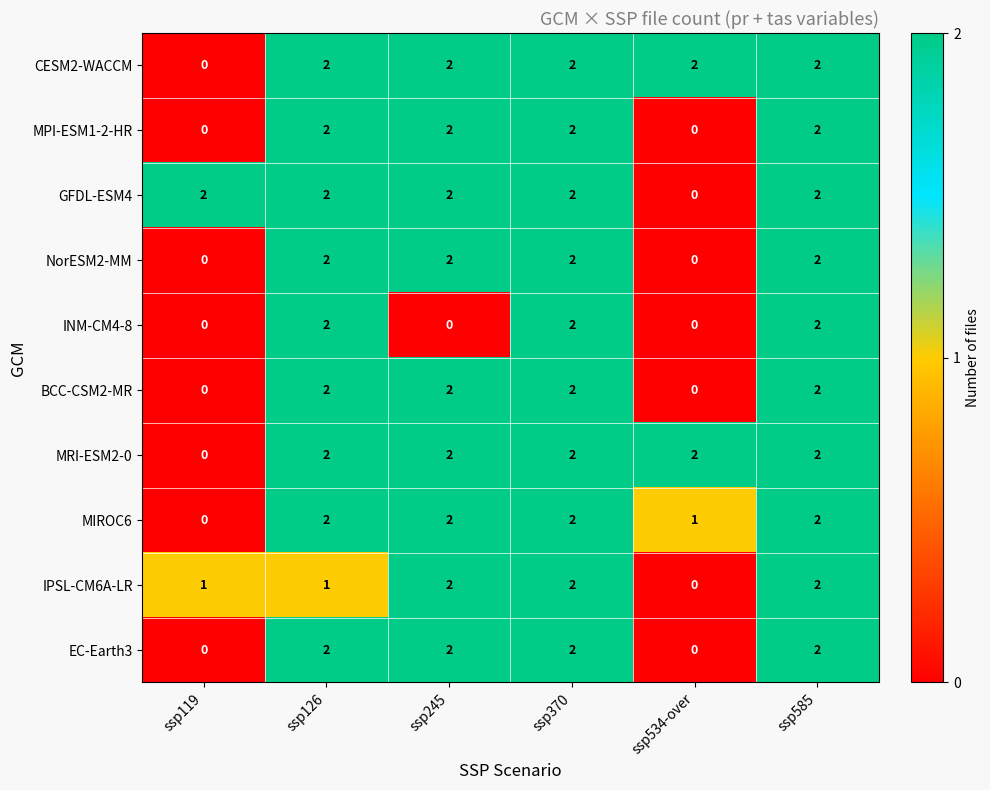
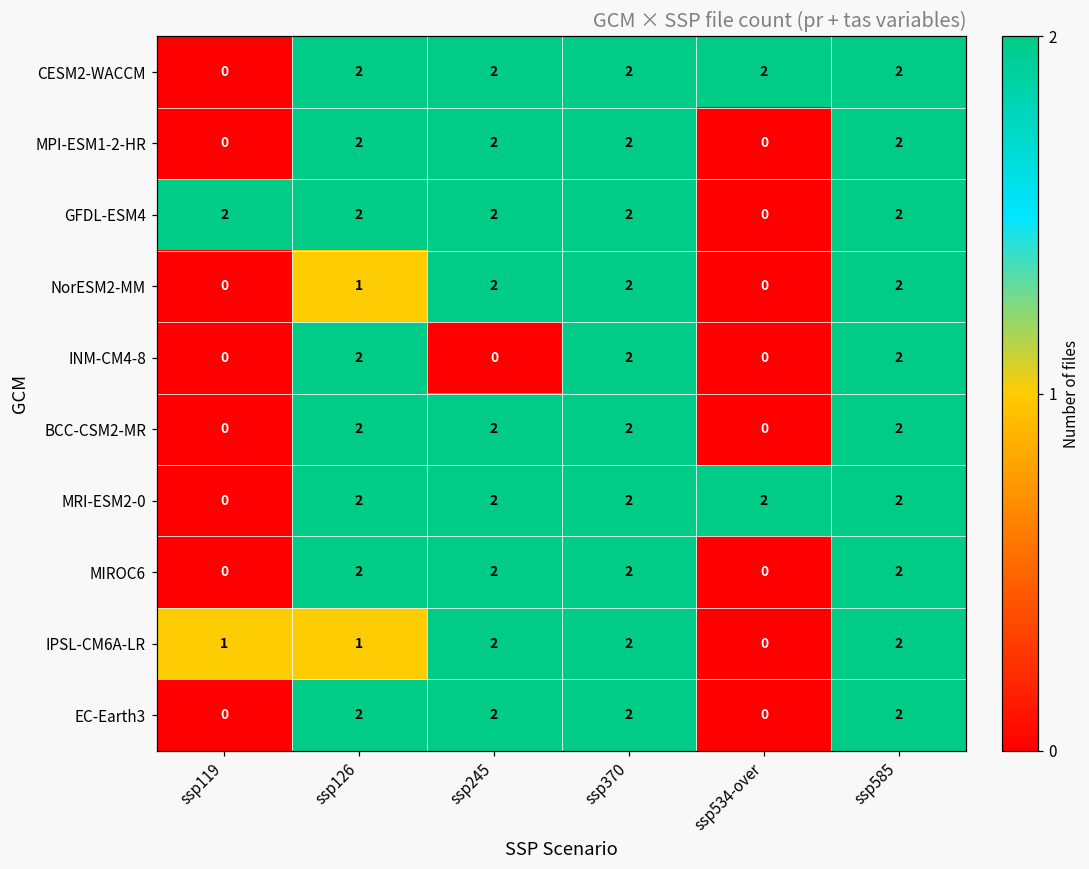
NorESM2-MM, ssp126: 2 -> 1
MIROC6, ssp534-over: 1 -> 0
